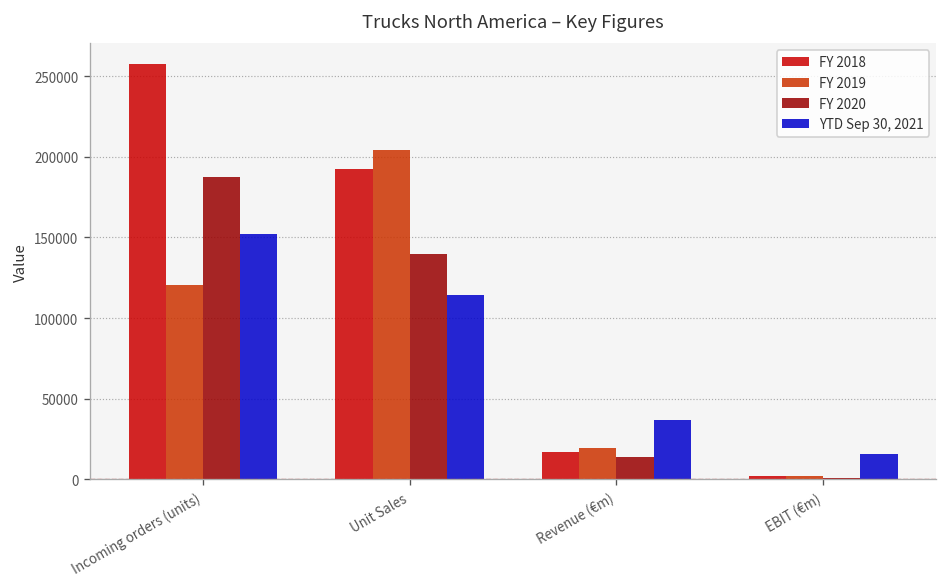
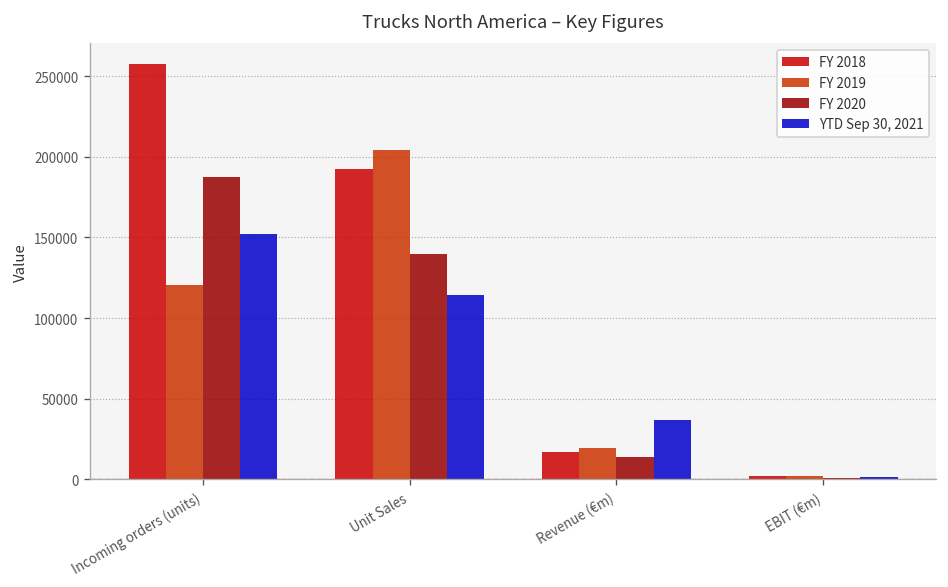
YTD Sep 30, 2021, EBIT (€m): 15000 -> 1000
